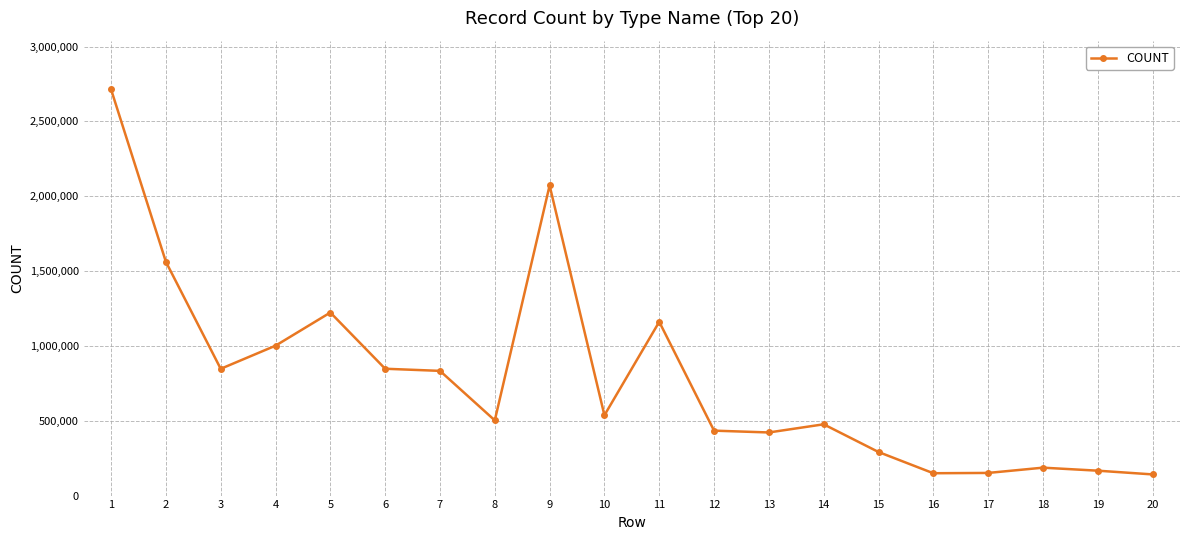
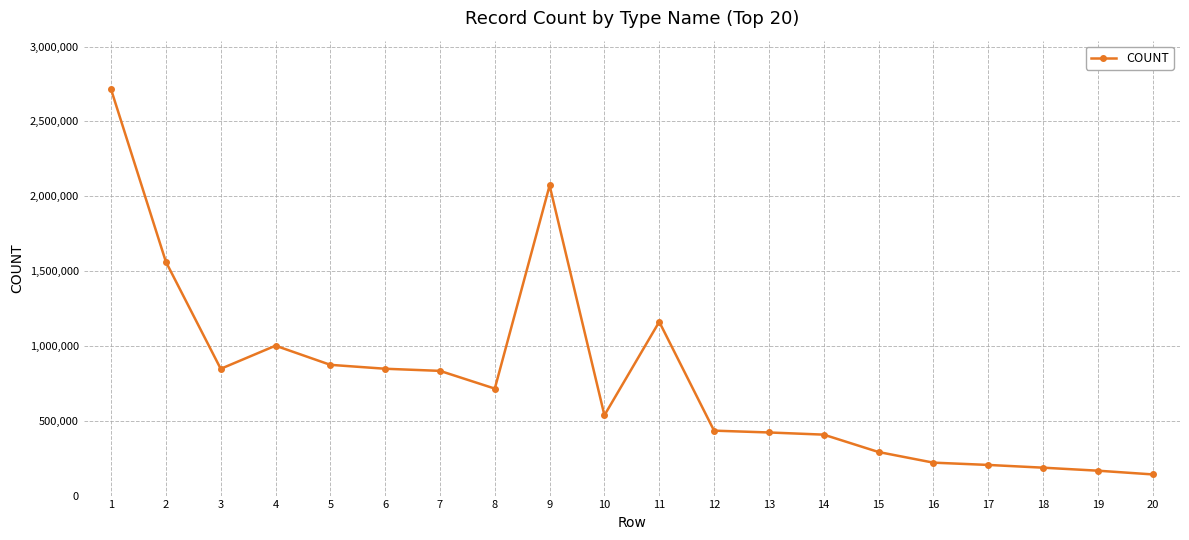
5: 1,220,000 -> 870,000
8: 500,000 -> 710,000
14: 480,000 -> 410,000
16: 150,000 -> 220,000
17: 150,000 -> 200,000
